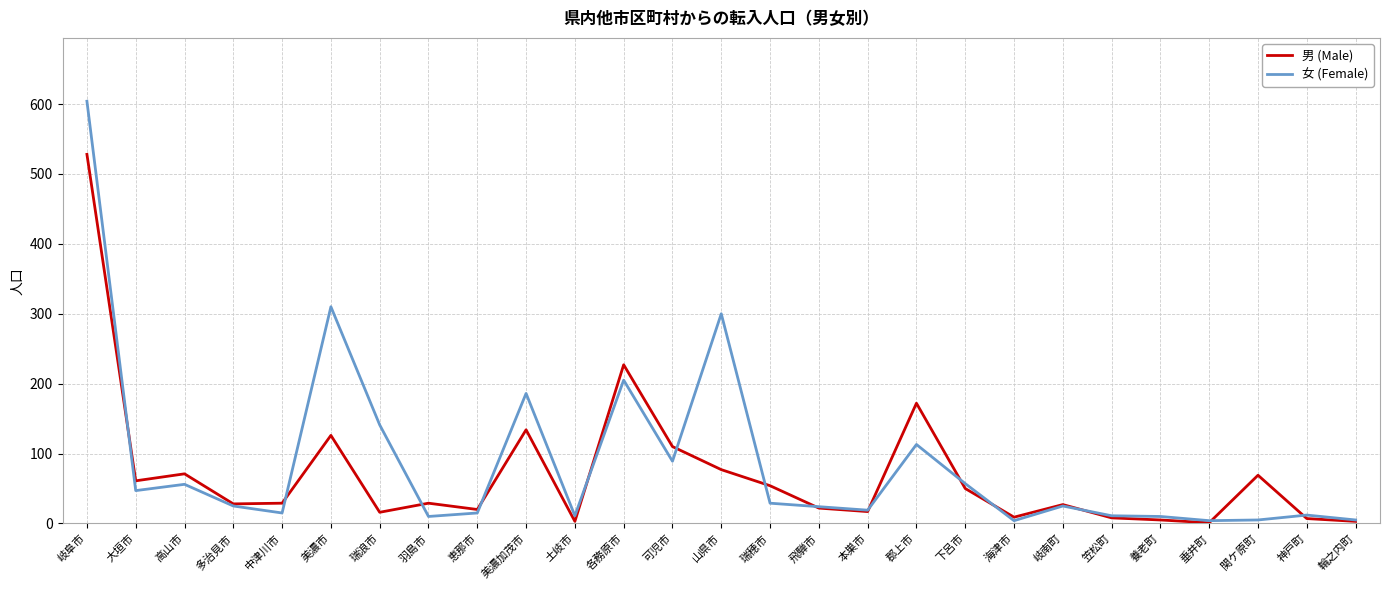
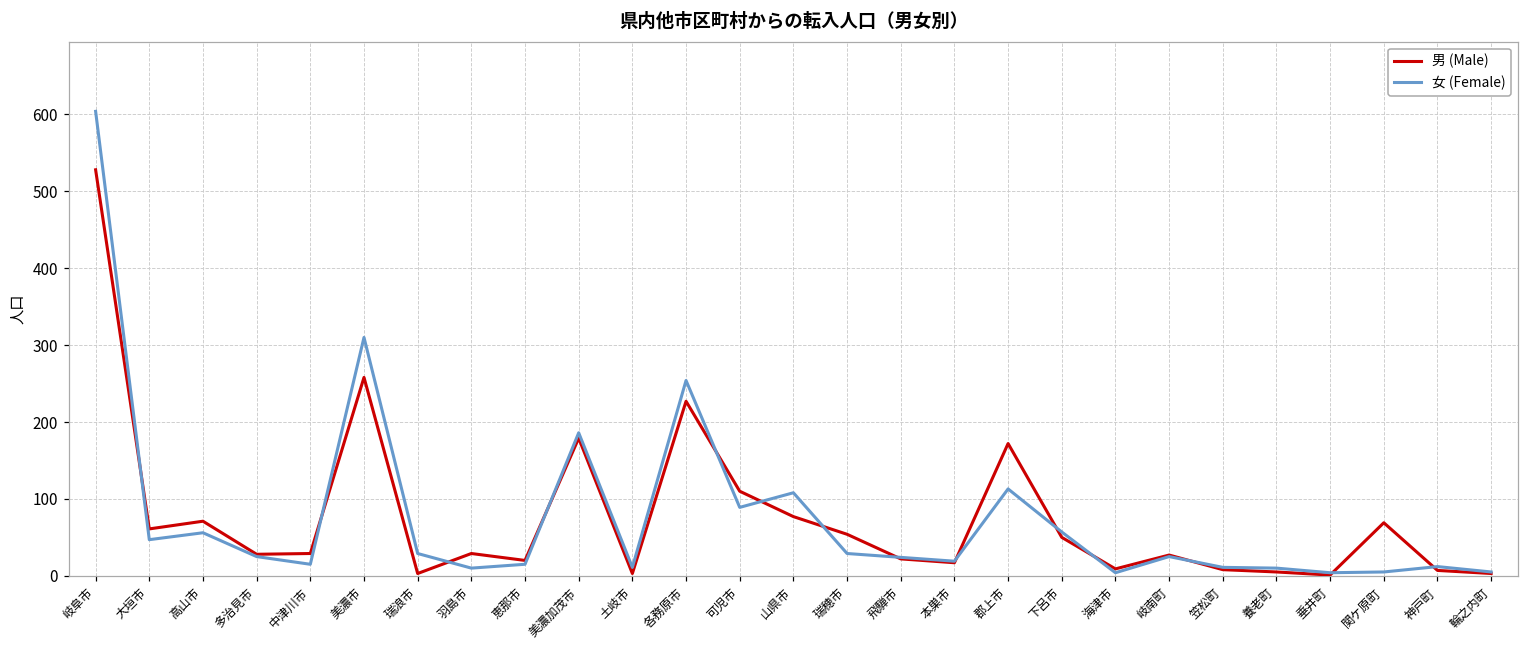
男 (Male), 美濃市: 130 -> 260
男 (Male), 瑞浪市: 20 -> 0
女 (Female), 瑞浪市: 140 -> 30
男 (Male), 美濃加茂市: 130 -> 180
女 (Female), 各務原市: 210 -> 250
女 (Female), 山県市: 300 -> 110
